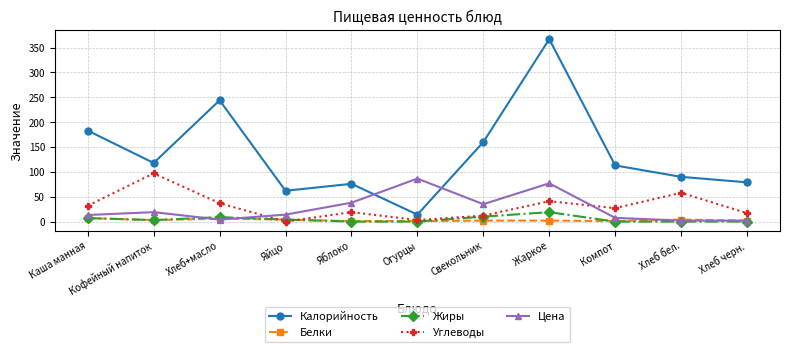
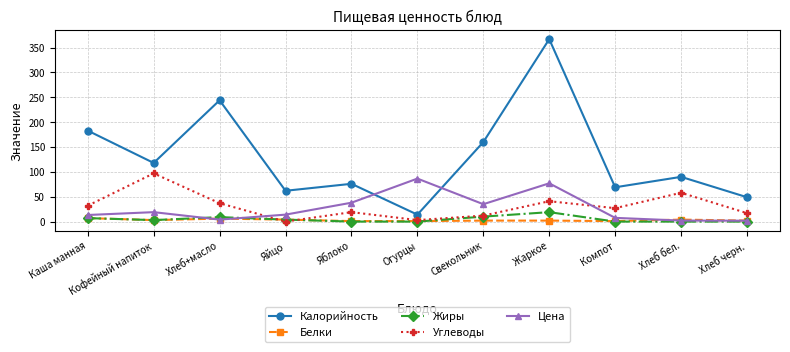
Калорийность, Компот: 110 -> 70
Калорийность, Хлеб черн.: 80 -> 50
